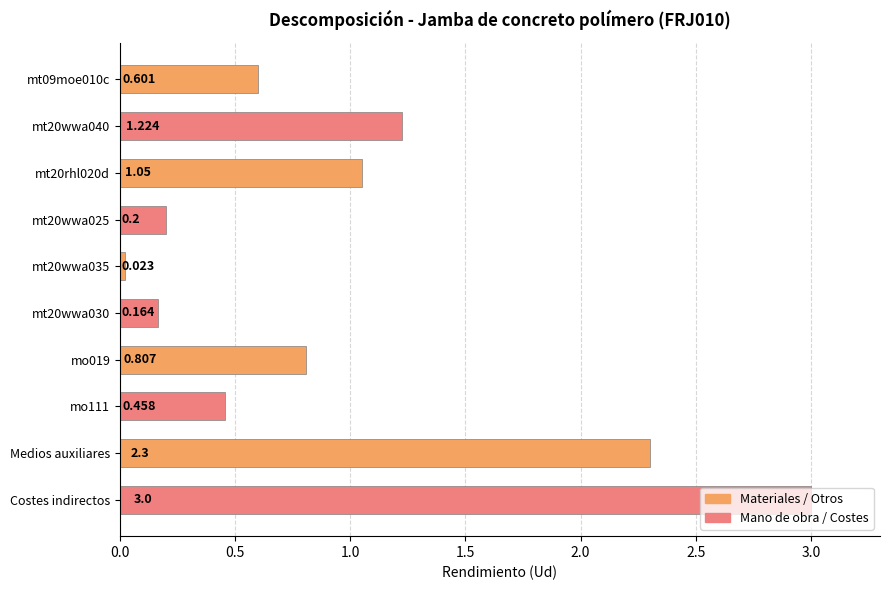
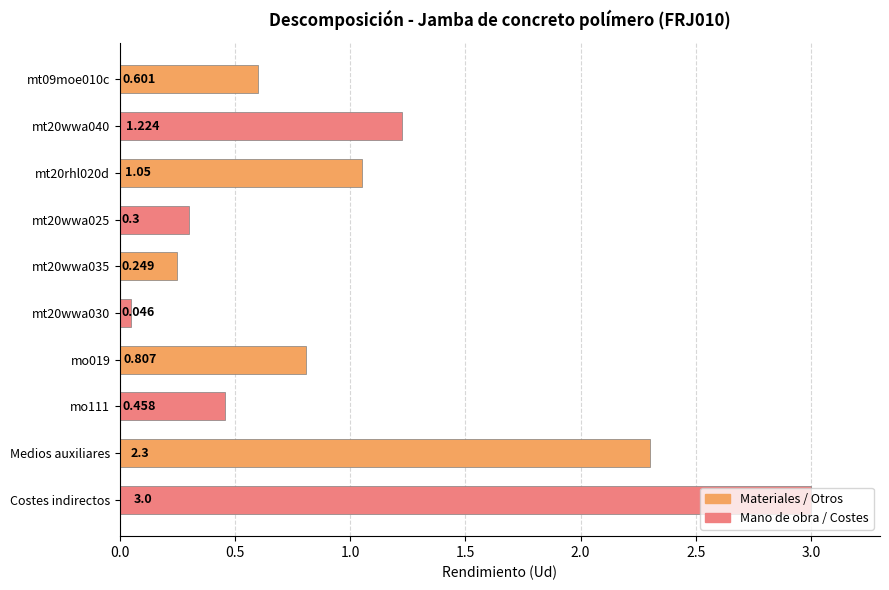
mt20wwa025: 0.2 -> 0.3
mt20wwa035: 0.023 -> 0.249
mt20wwa030: 0.164 -> 0.046
